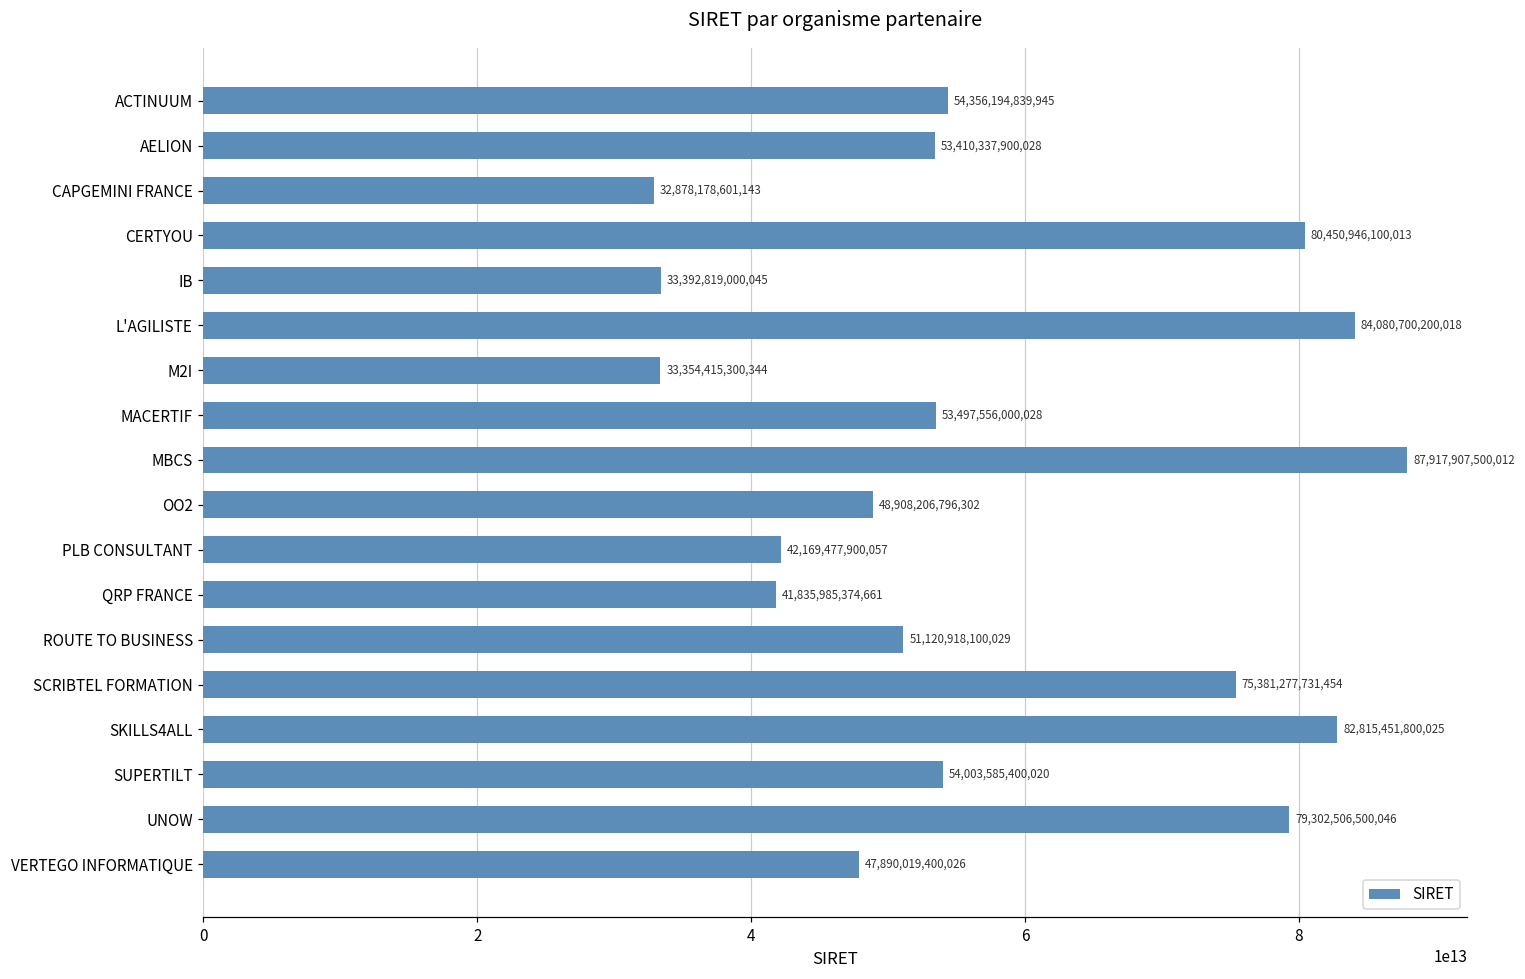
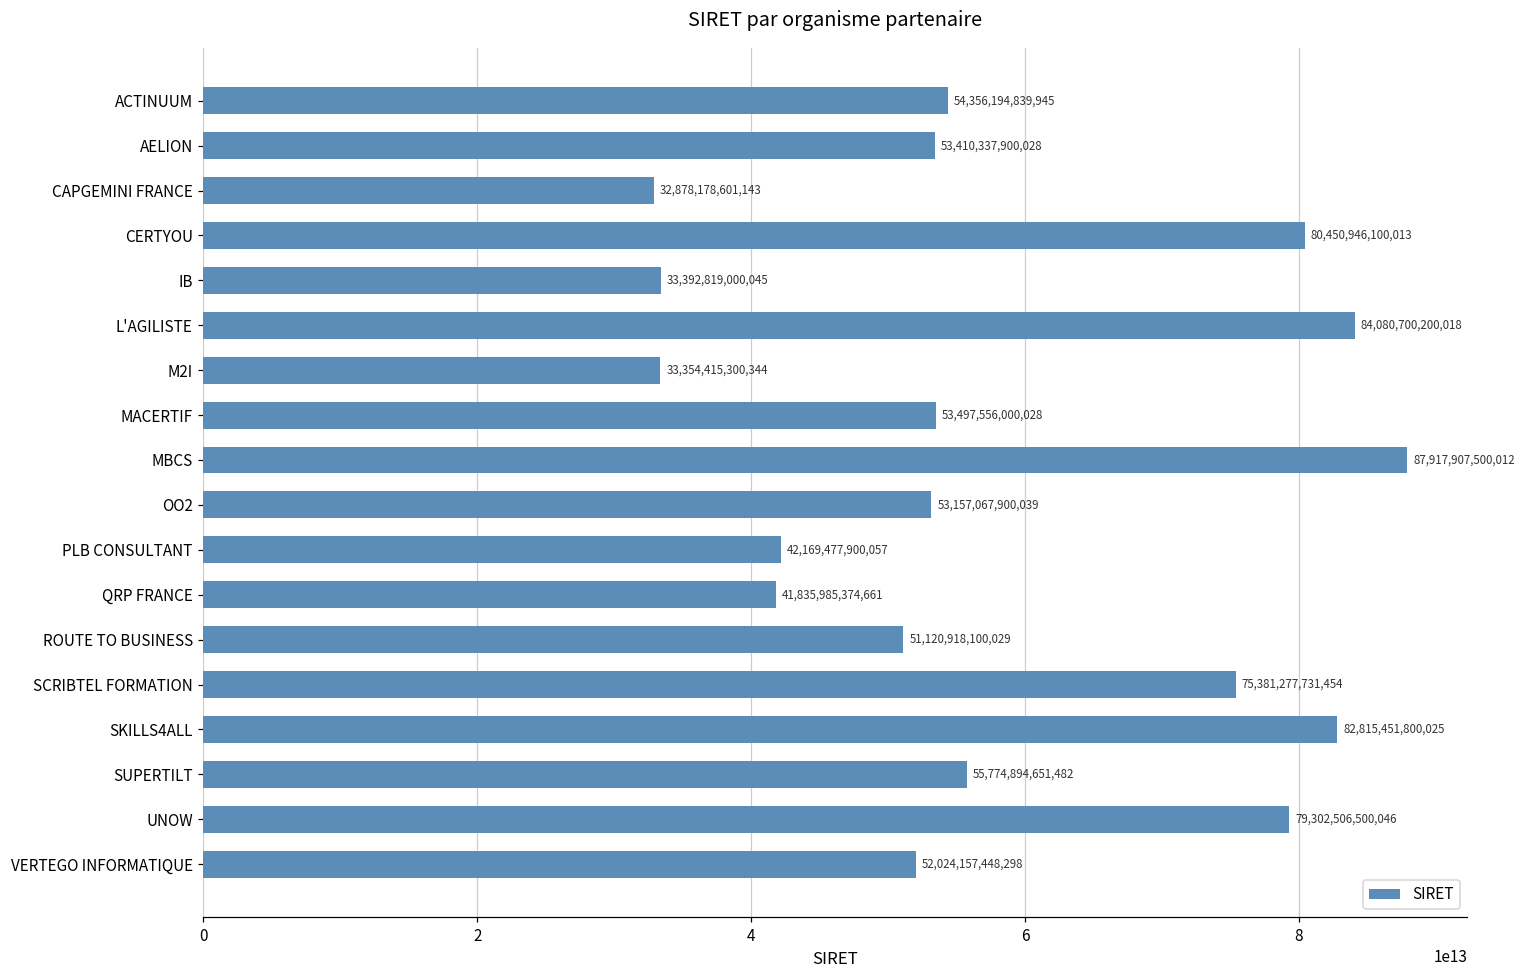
OO2: 48,908,206,796,302 -> 53,157,067,900,039
SUPERTILT: 54,003,585,400,020 -> 55,774,894,651,482
VERTEGO INFORMATIQUE: 47,890,019,400,026 -> 52,024,157,448,298
